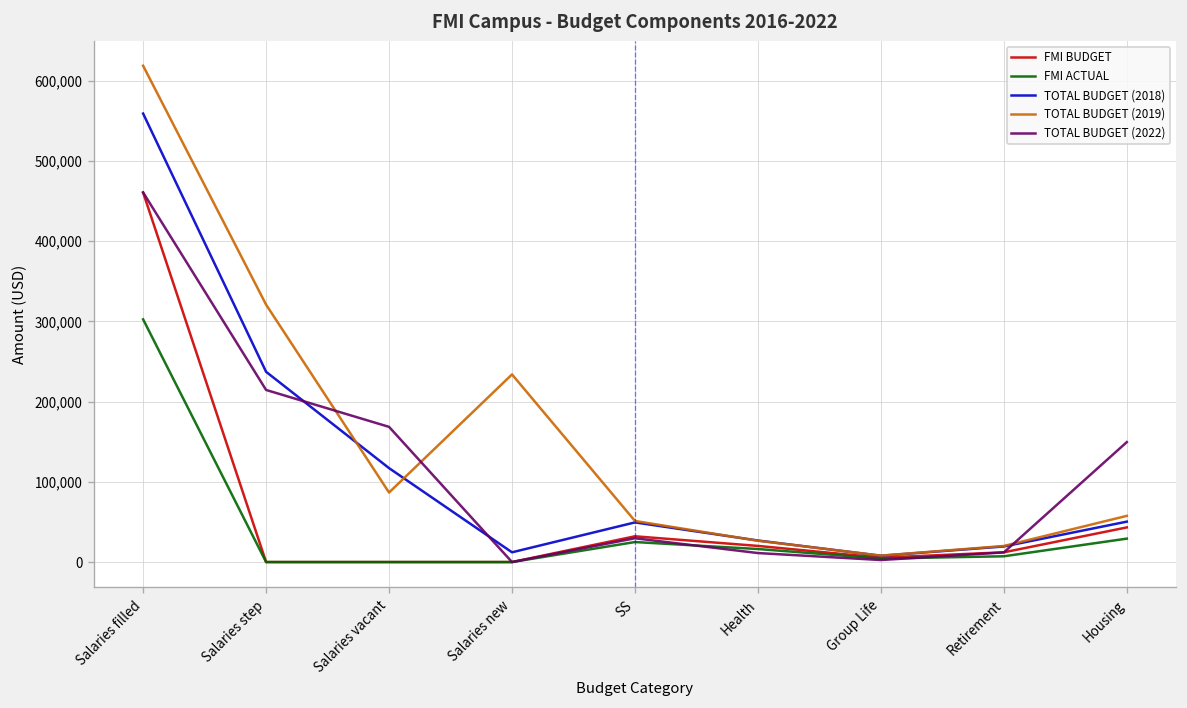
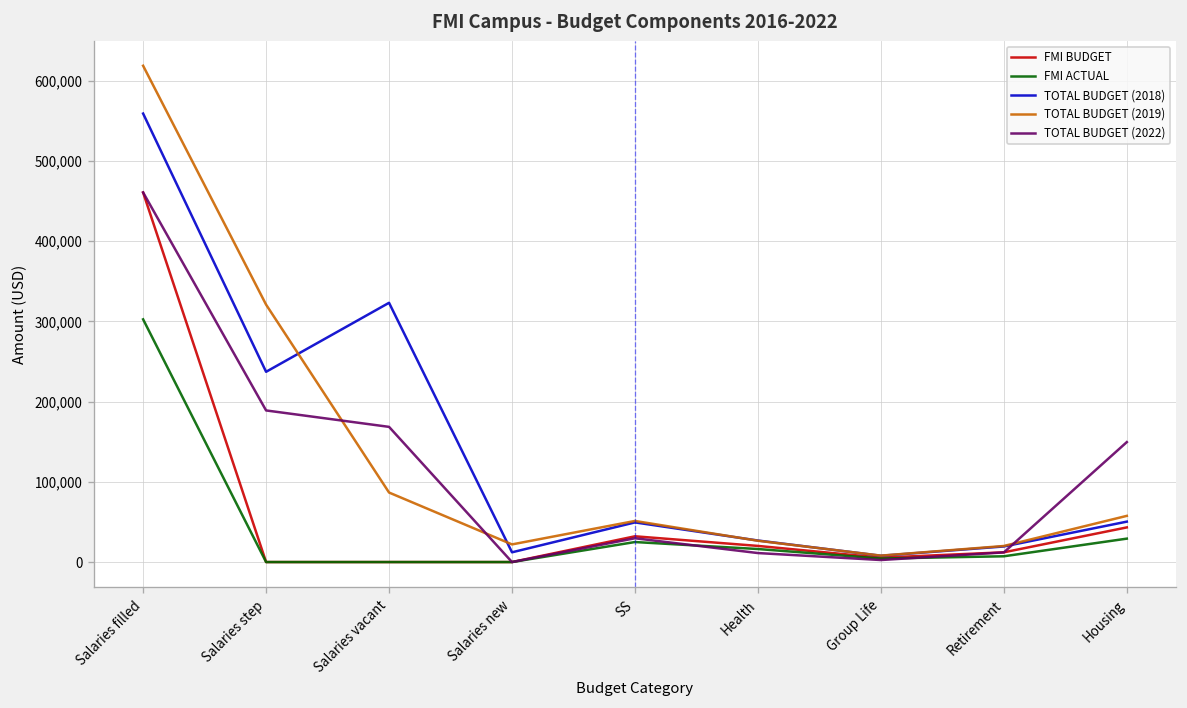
TOTAL BUDGET (2022), Salaries step: 210,000 -> 190,000
TOTAL BUDGET (2018), Salaries vacant: 120,000 -> 320,000
TOTAL BUDGET (2019), Salaries new: 230,000 -> 20,000
